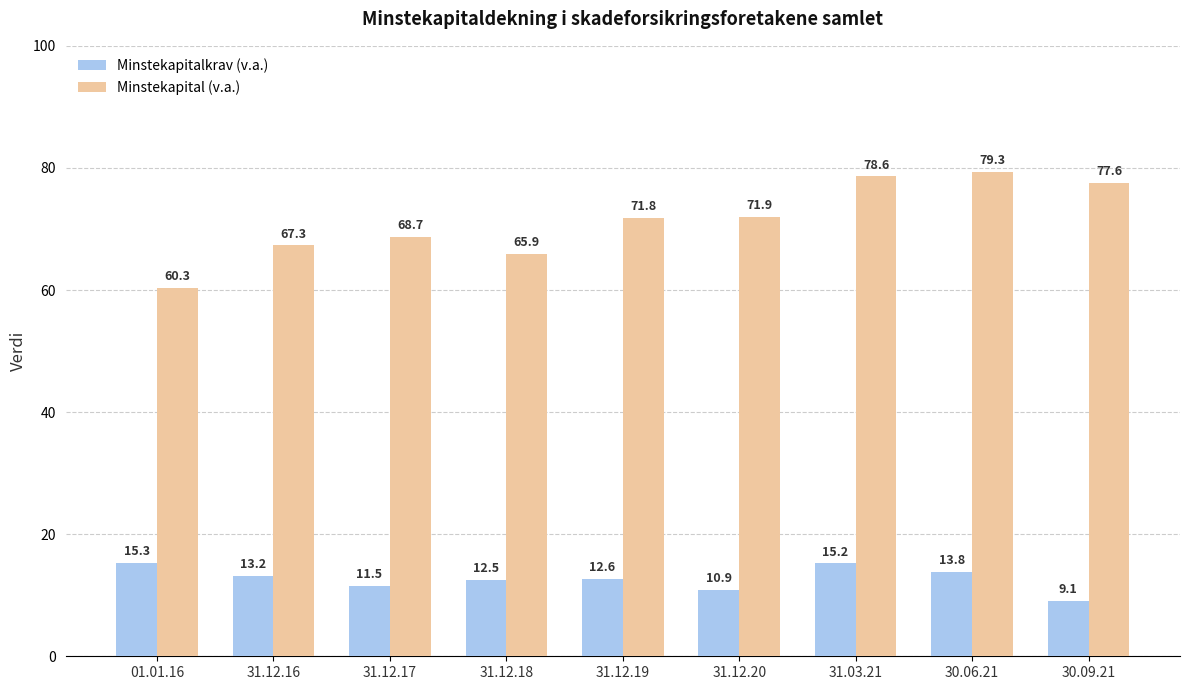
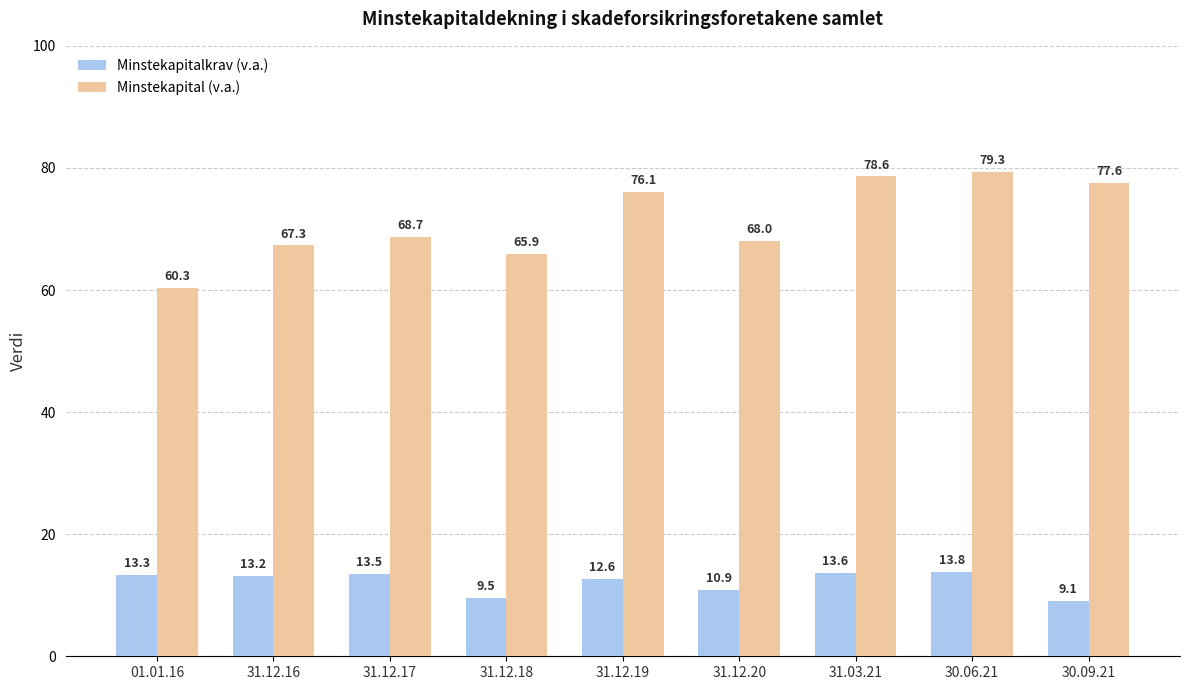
Minstekapitalkrav (v.a.), 01.01.16: 15.3 -> 13.3
Minstekapitalkrav (v.a.), 31.12.17: 11.5 -> 13.5
Minstekapitalkrav (v.a.), 31.12.18: 12.5 -> 9.5
Minstekapital (v.a.), 31.12.19: 71.8 -> 76.1
Minstekapital (v.a.), 31.12.20: 71.9 -> 68.0
Minstekapitalkrav (v.a.), 31.03.21: 15.2 -> 13.6
